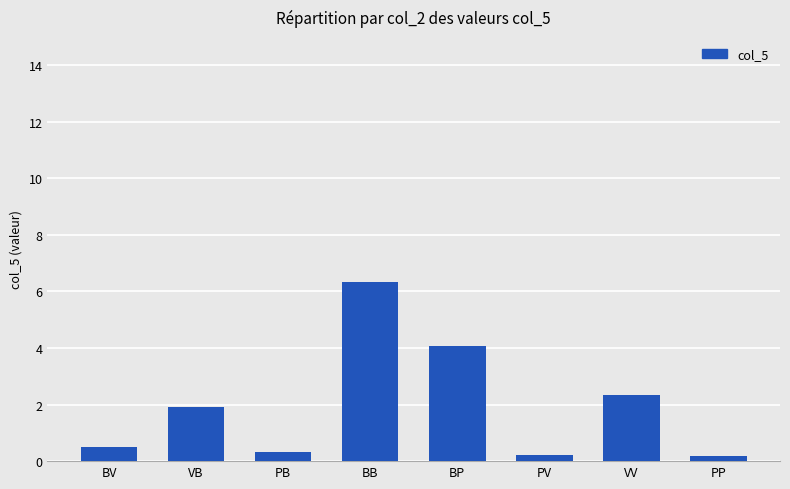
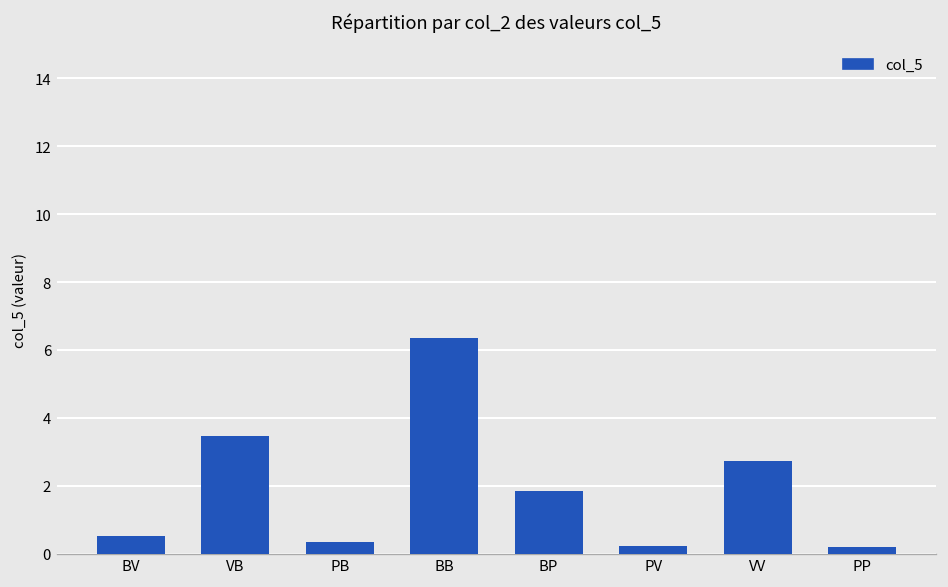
VB: 1.9 -> 3.5
BP: 4.1 -> 1.8
VV: 2.3 -> 2.7
